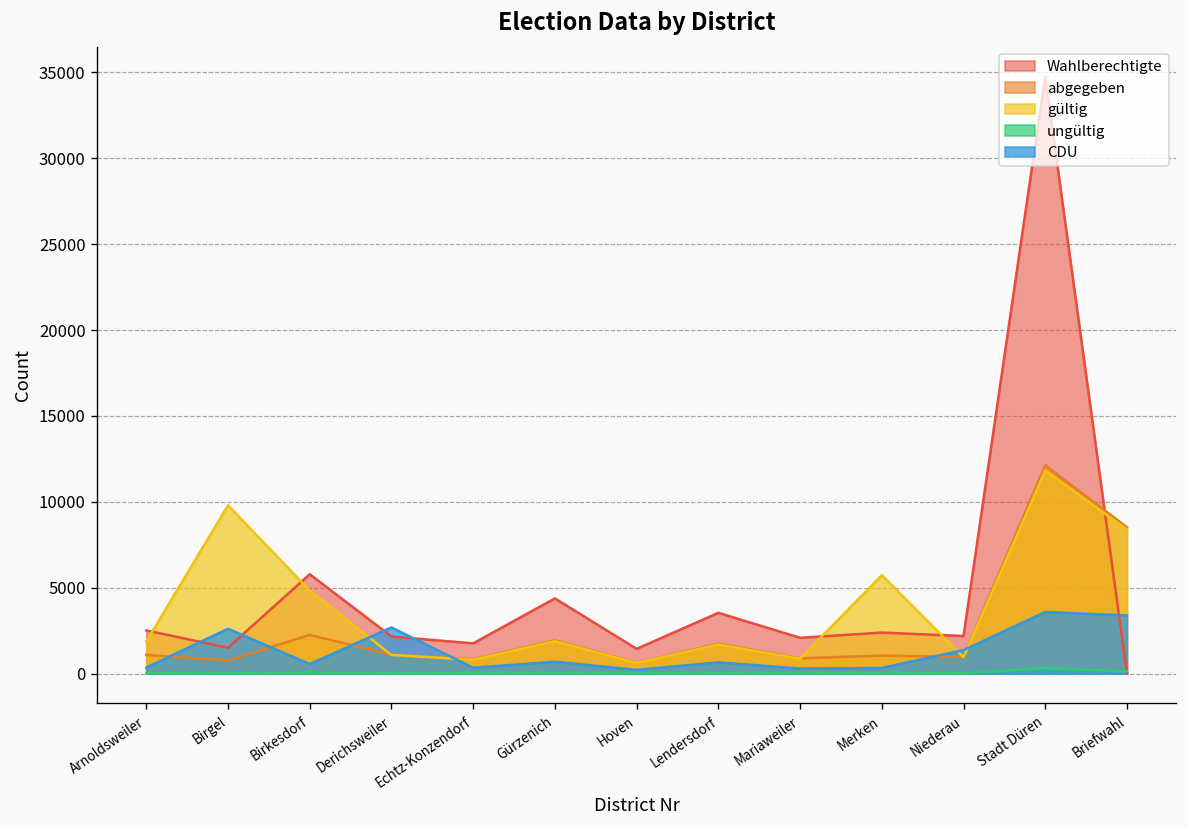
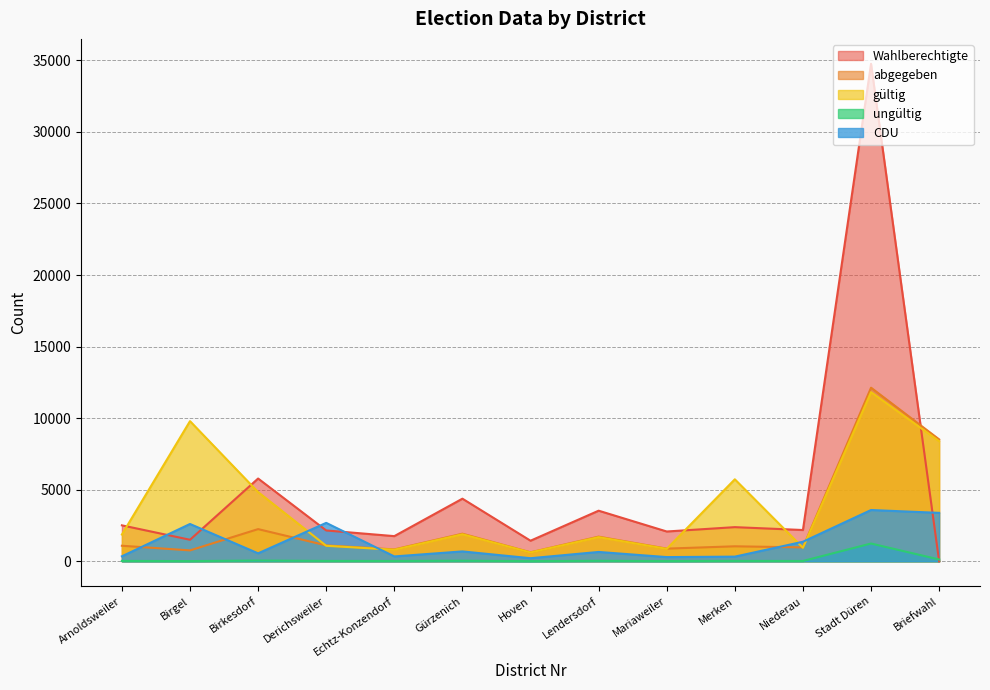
ungültig, Stadt Düren: 300 -> 1200
